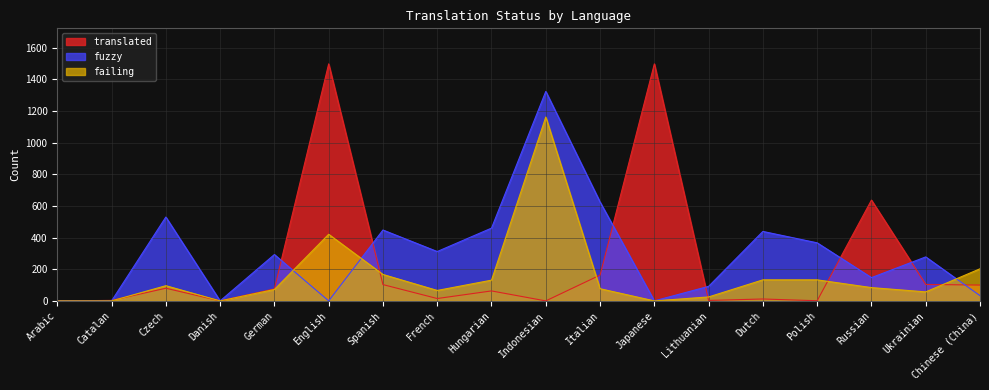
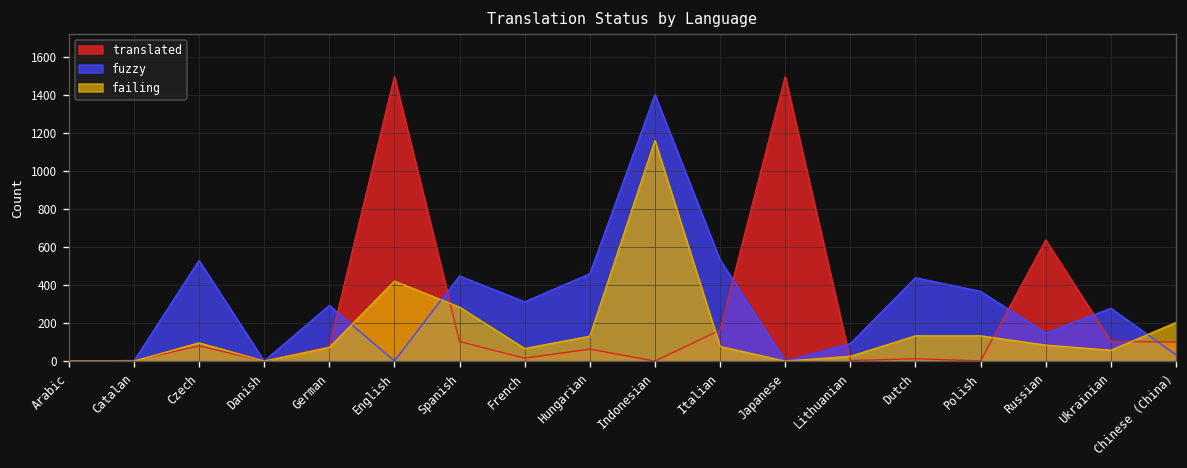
failing, Spanish: 170 -> 280
fuzzy, Indonesian: 1320 -> 1400
fuzzy, Italian: 630 -> 530
